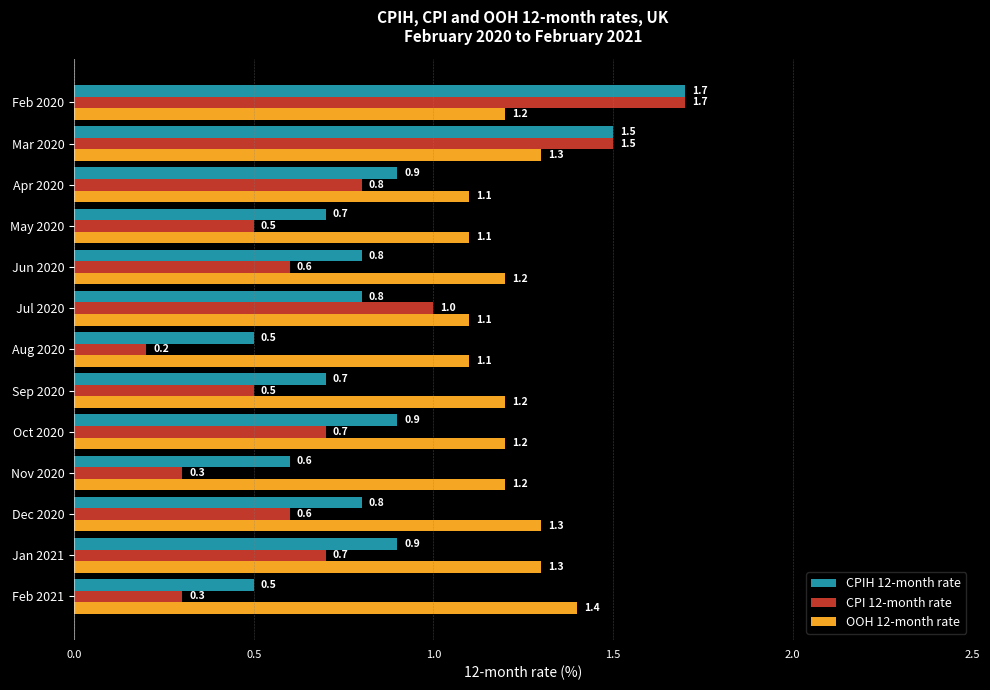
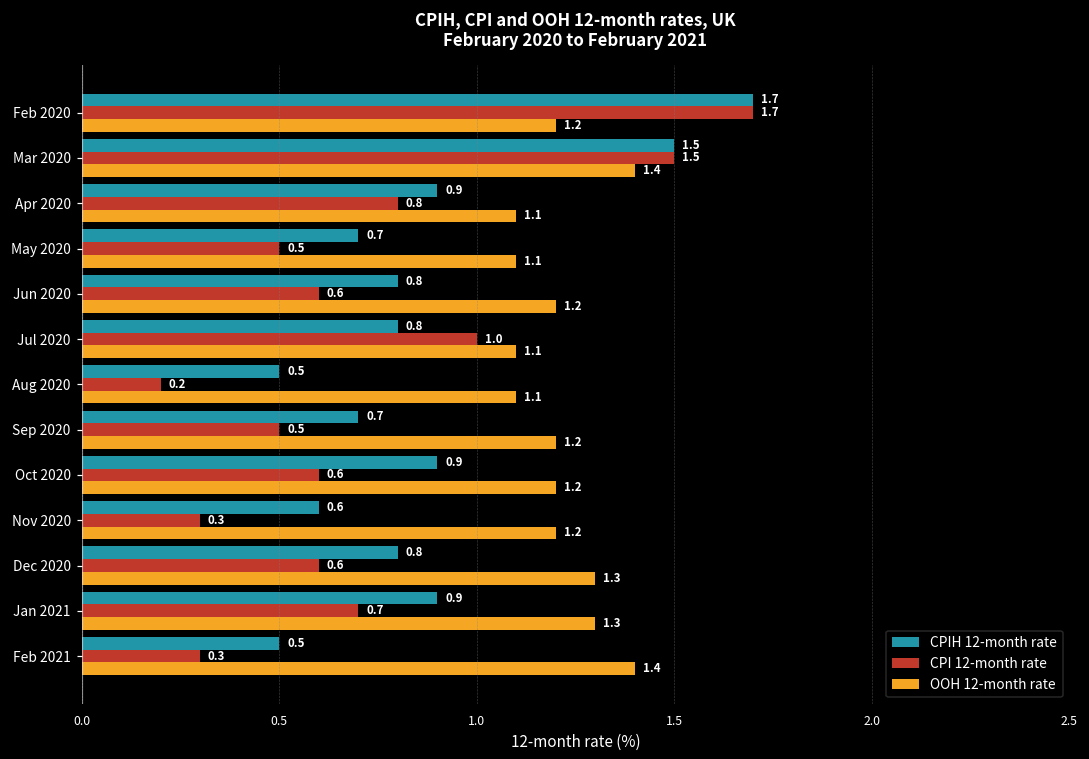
OOH 12-month rate, Mar 2020: 1.3 -> 1.4
CPI 12-month rate, Oct 2020: 0.7 -> 0.6
